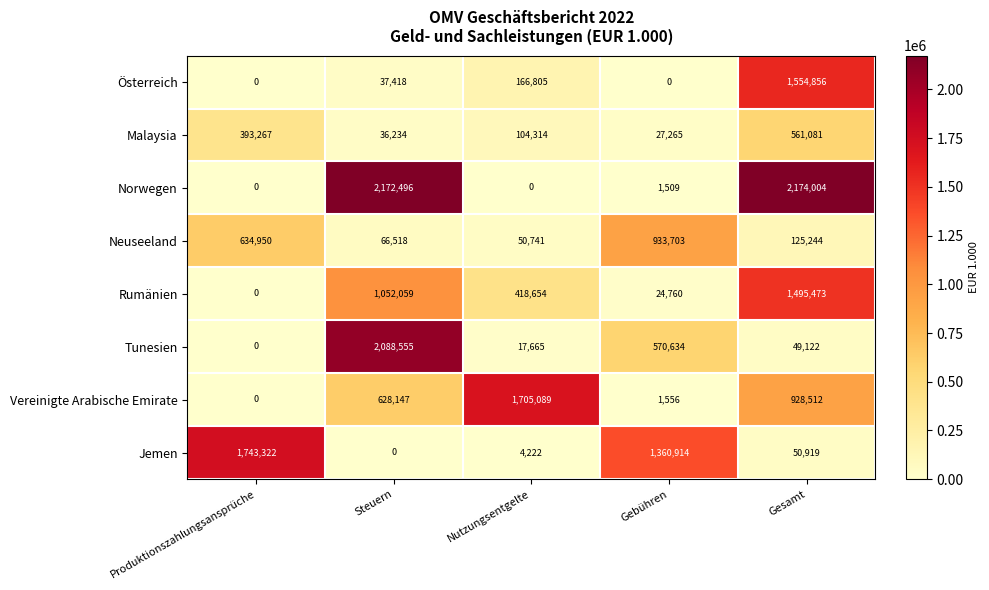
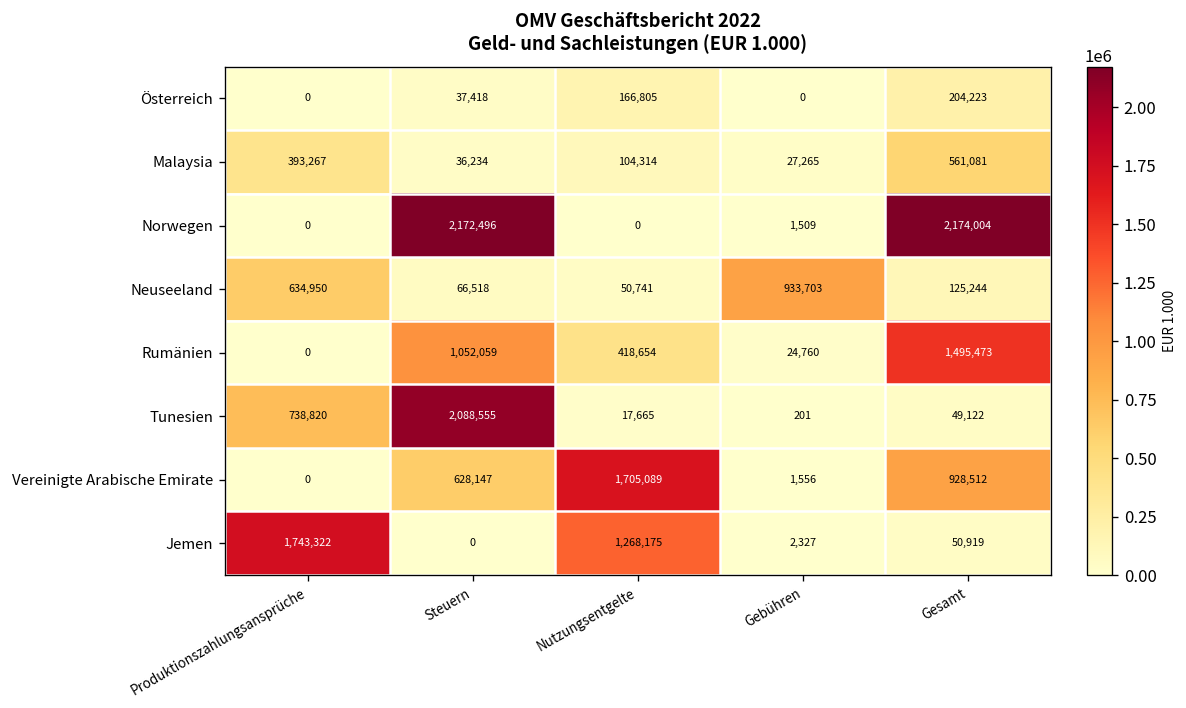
Österreich, Gesamt: 1,554,856 -> 204,223
Tunesien, Produktionszahlungsansprüche: 0 -> 738,820
Tunesien, Gebühren: 570,634 -> 201
Jemen, Nutzungsentgelte: 4,222 -> 1,268,175
Jemen, Gebühren: 1,360,914 -> 2,327
